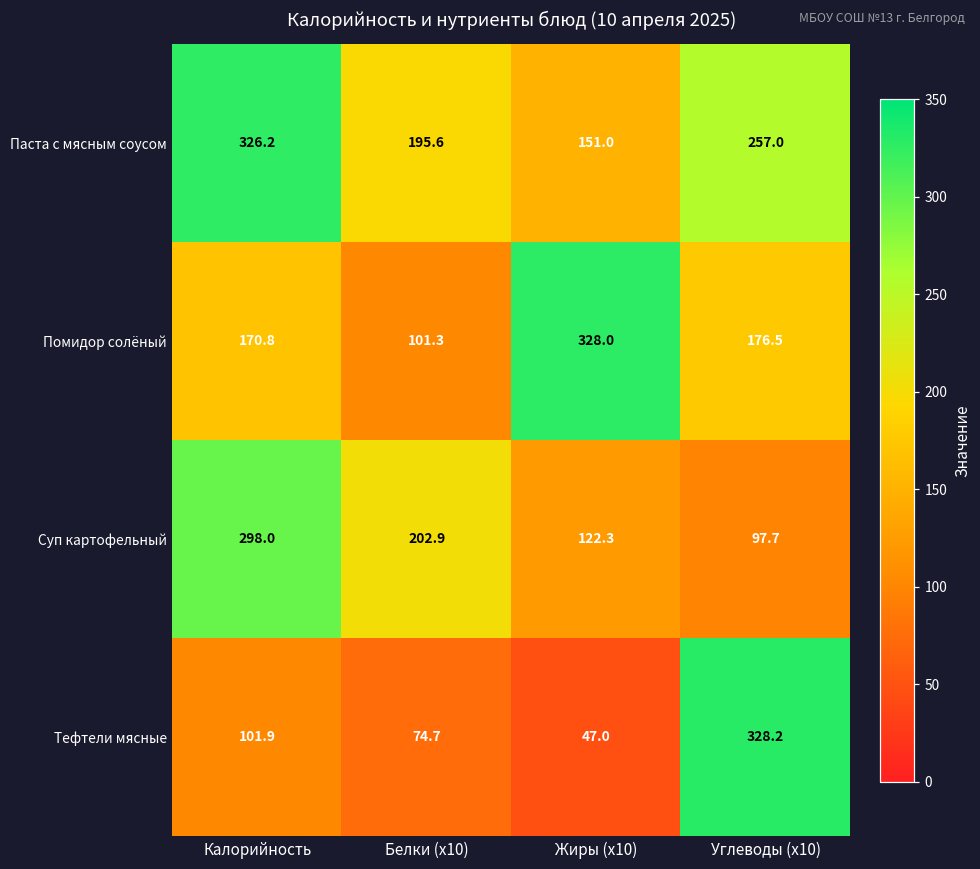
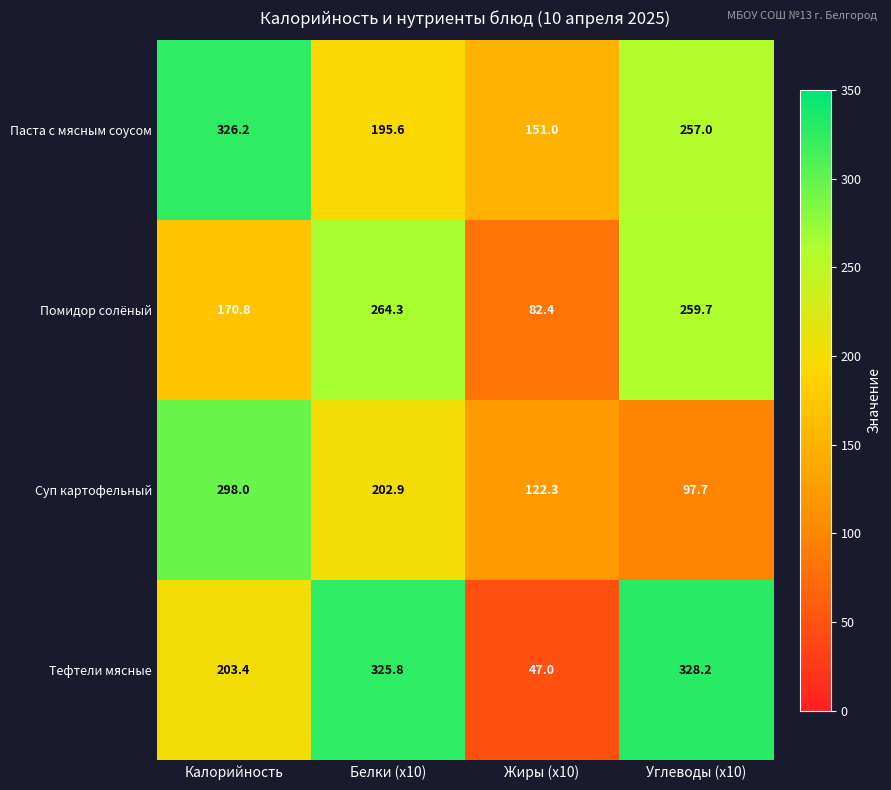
Помидор солёный, Белки (x10): 101.3 -> 264.3
Помидор солёный, Жиры (x10): 328.0 -> 82.4
Помидор солёный, Углеводы (x10): 176.5 -> 259.7
Тефтели мясные, Калорийность: 101.9 -> 203.4
Тефтели мясные, Белки (x10): 74.7 -> 325.8
